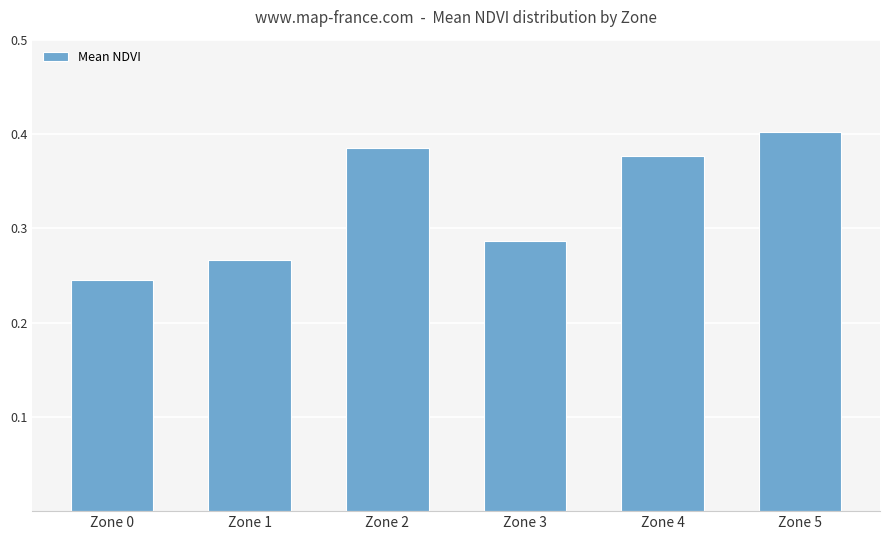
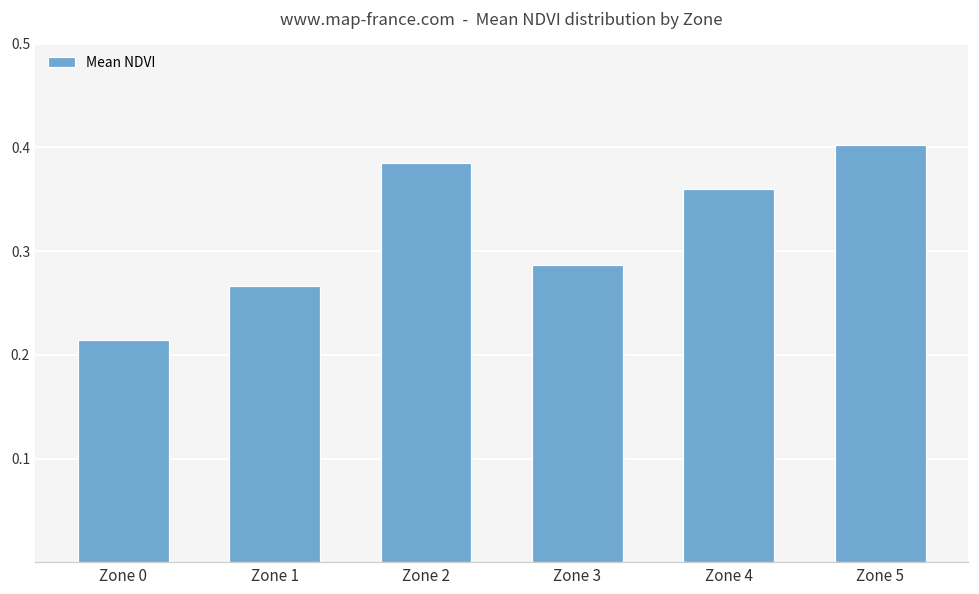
Zone 0: 0.24 -> 0.21
Zone 4: 0.38 -> 0.36
